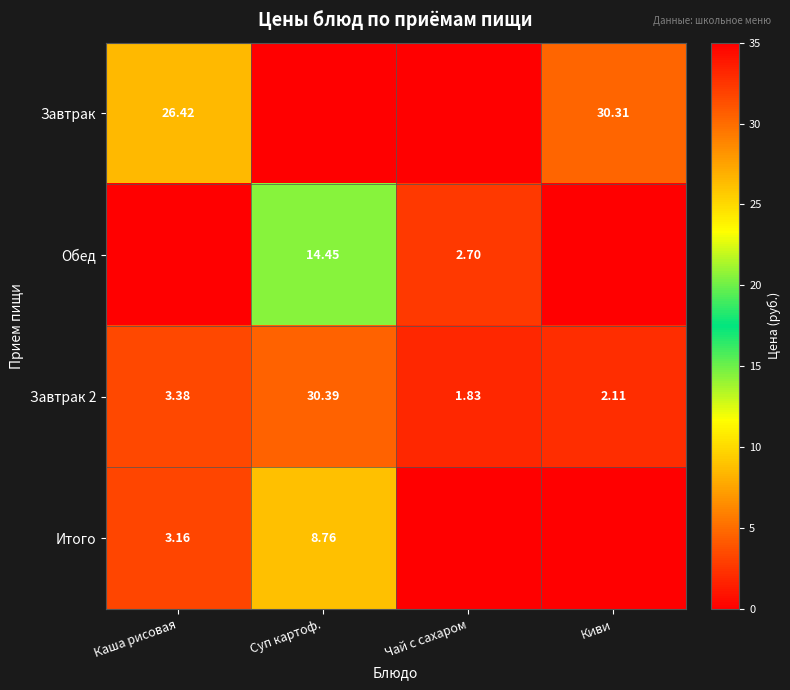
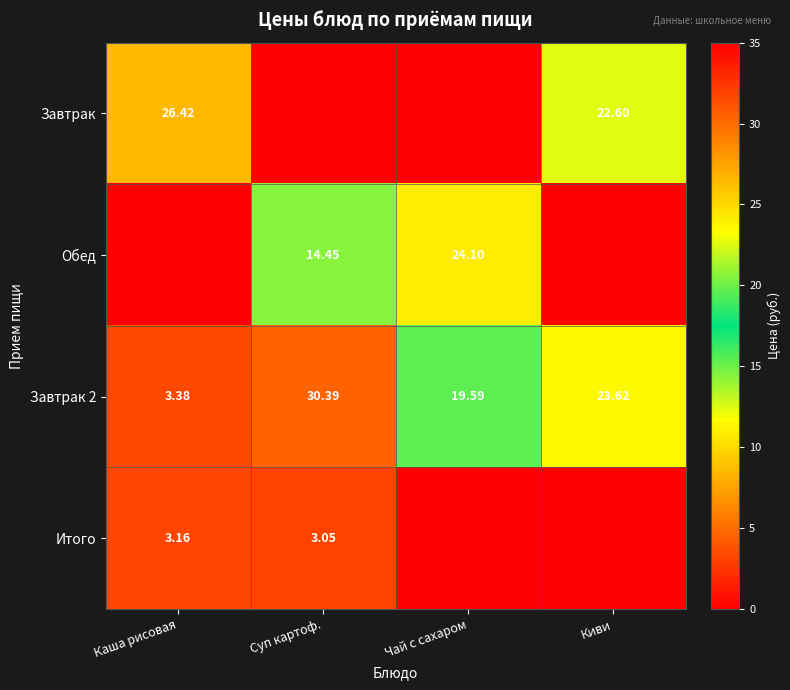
Завтрак, Киви: 30.31 -> 22.60
Обед, Чай с сахаром: 2.70 -> 24.10
Завтрак 2, Чай с сахаром: 1.83 -> 19.59
Завтрак 2, Киви: 2.11 -> 23.62
Итого, Суп картоф.: 8.76 -> 3.05
